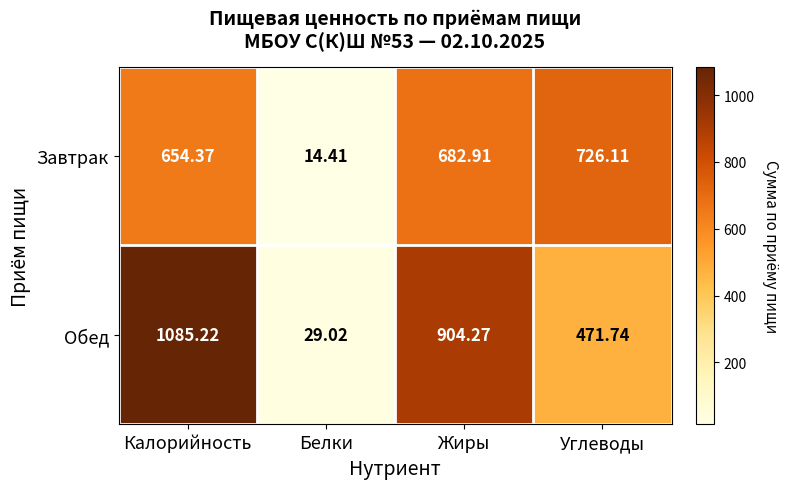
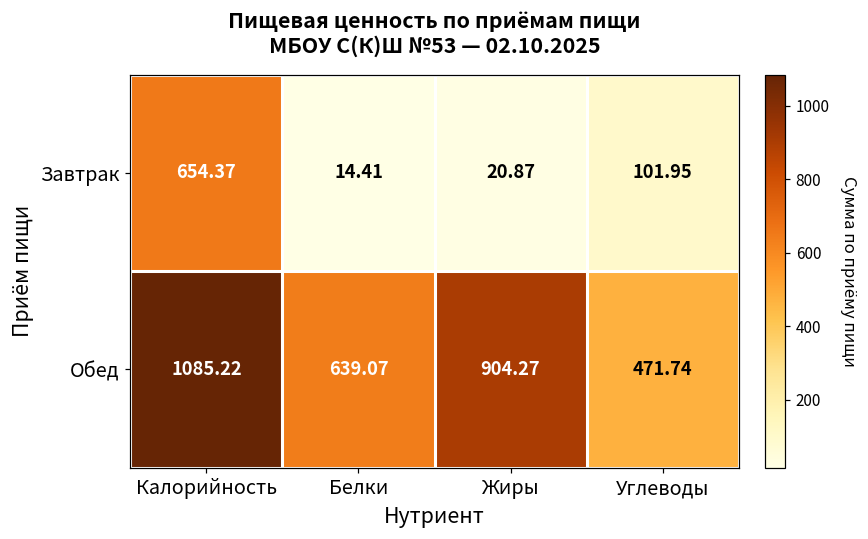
Завтрак, Жиры: 682.91 -> 20.87
Завтрак, Углеводы: 726.11 -> 101.95
Обед, Белки: 29.02 -> 639.07
